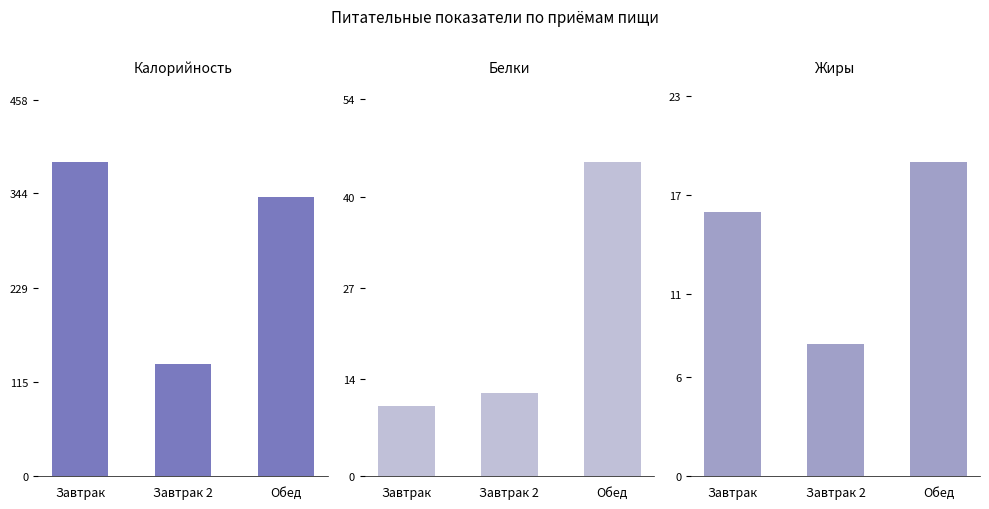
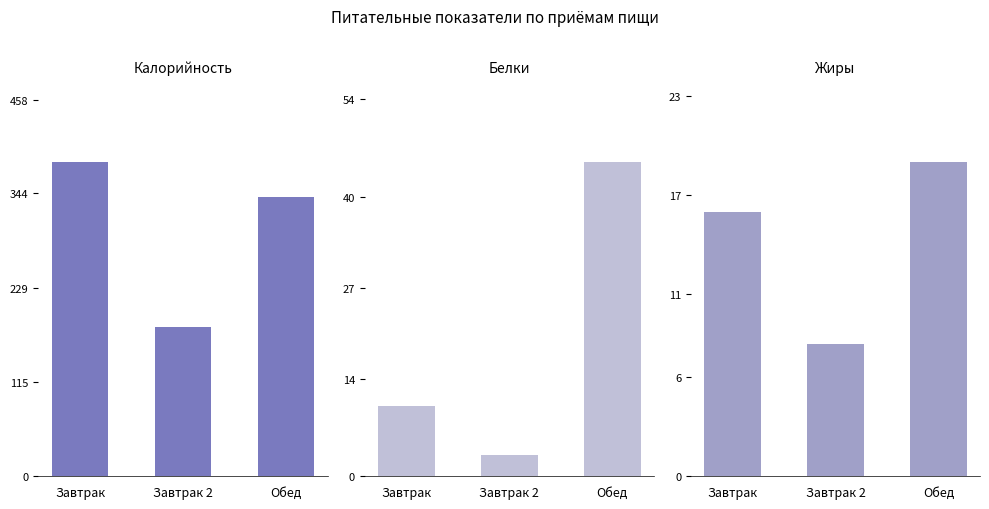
Калорийность, Завтрак 2: 140 -> 180
Белки, Завтрак 2: 12 -> 3
